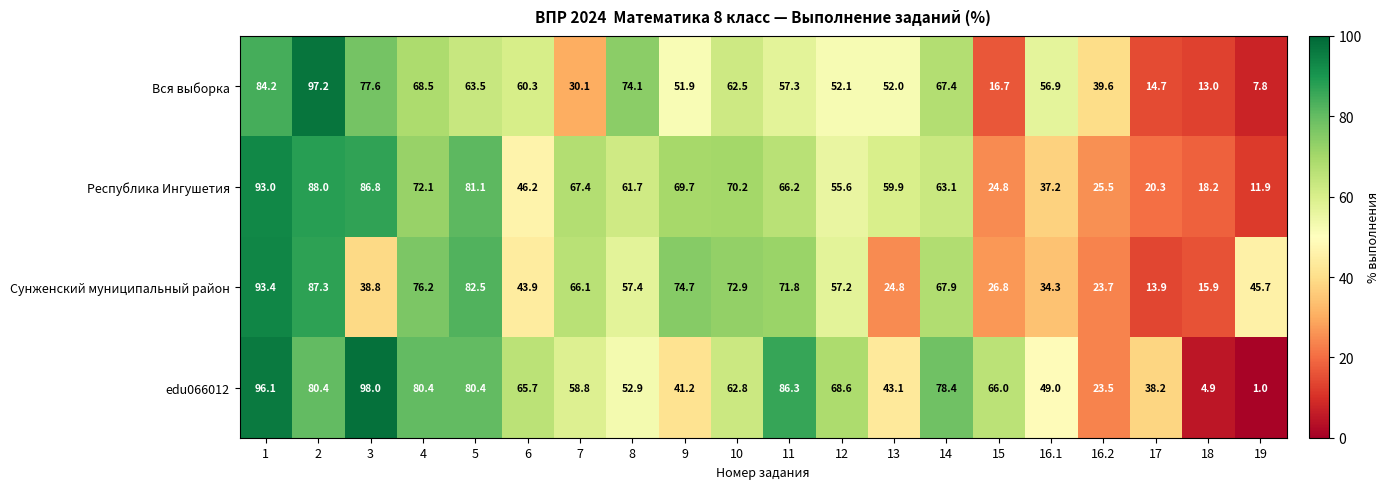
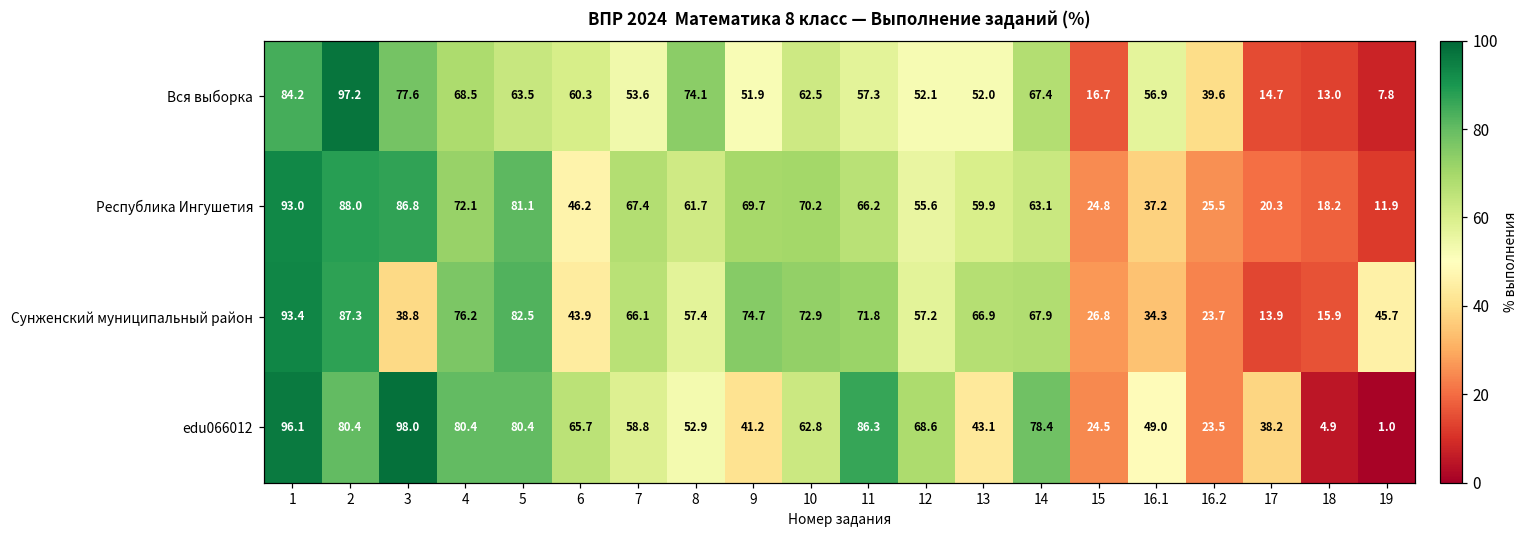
Вся выборка, 7: 30.1 -> 53.6
Сунженский муниципальный район, 13: 24.8 -> 66.9
edu066012, 15: 66.0 -> 24.5
